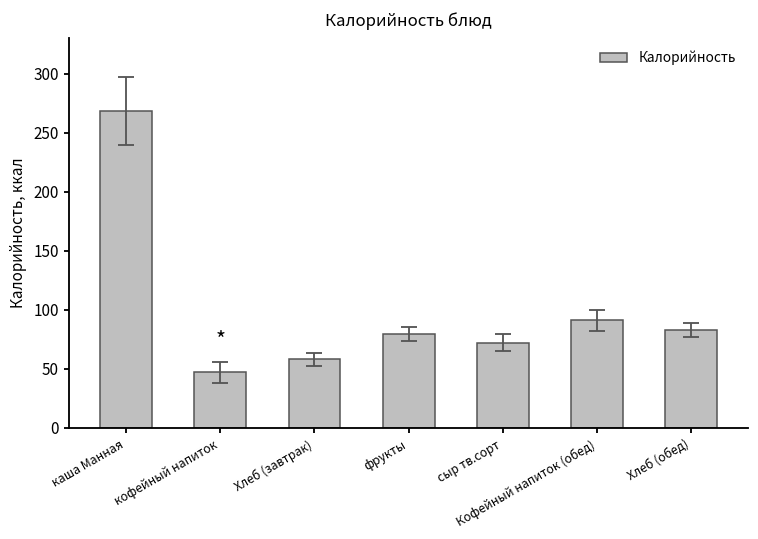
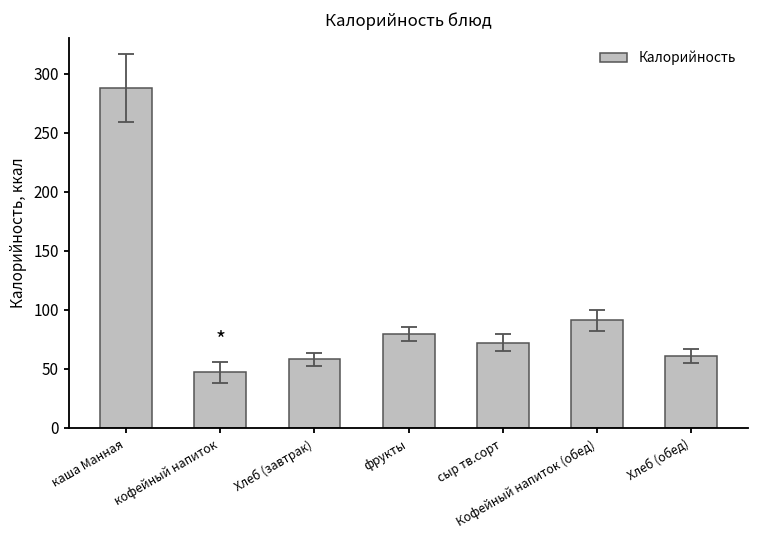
Калорийность, каша Манная: 268 -> 288
Калорийность, Хлеб (обед): 83 -> 61
